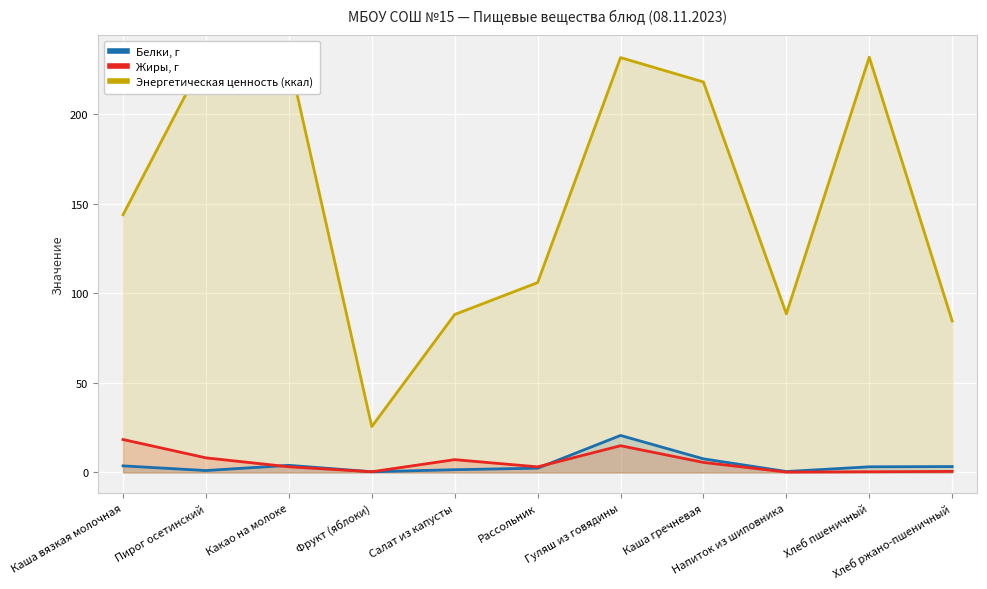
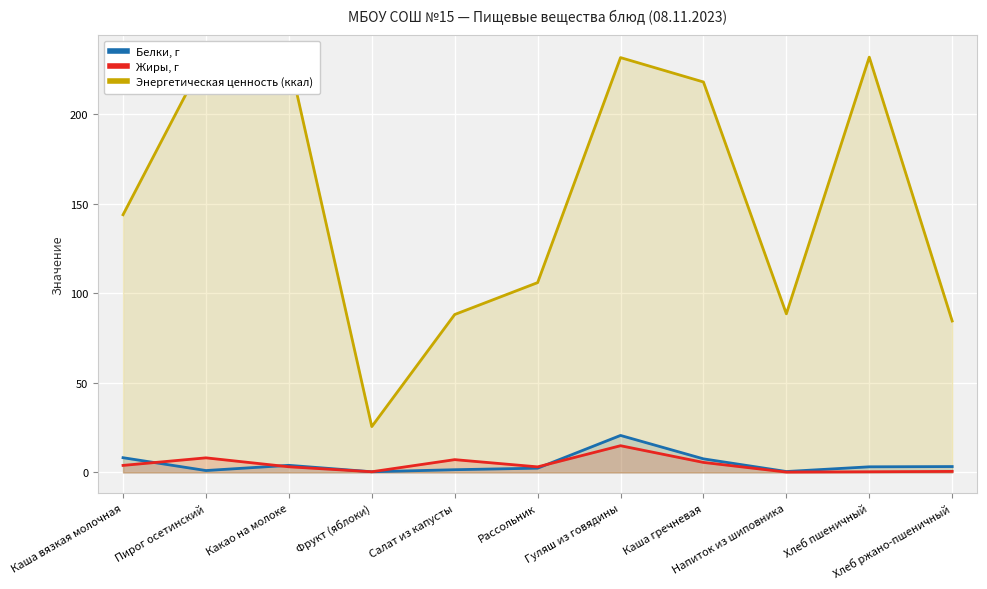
Белки, г, Каша вязкая молочная: 4 -> 8
Жиры, г, Каша вязкая молочная: 18 -> 4
